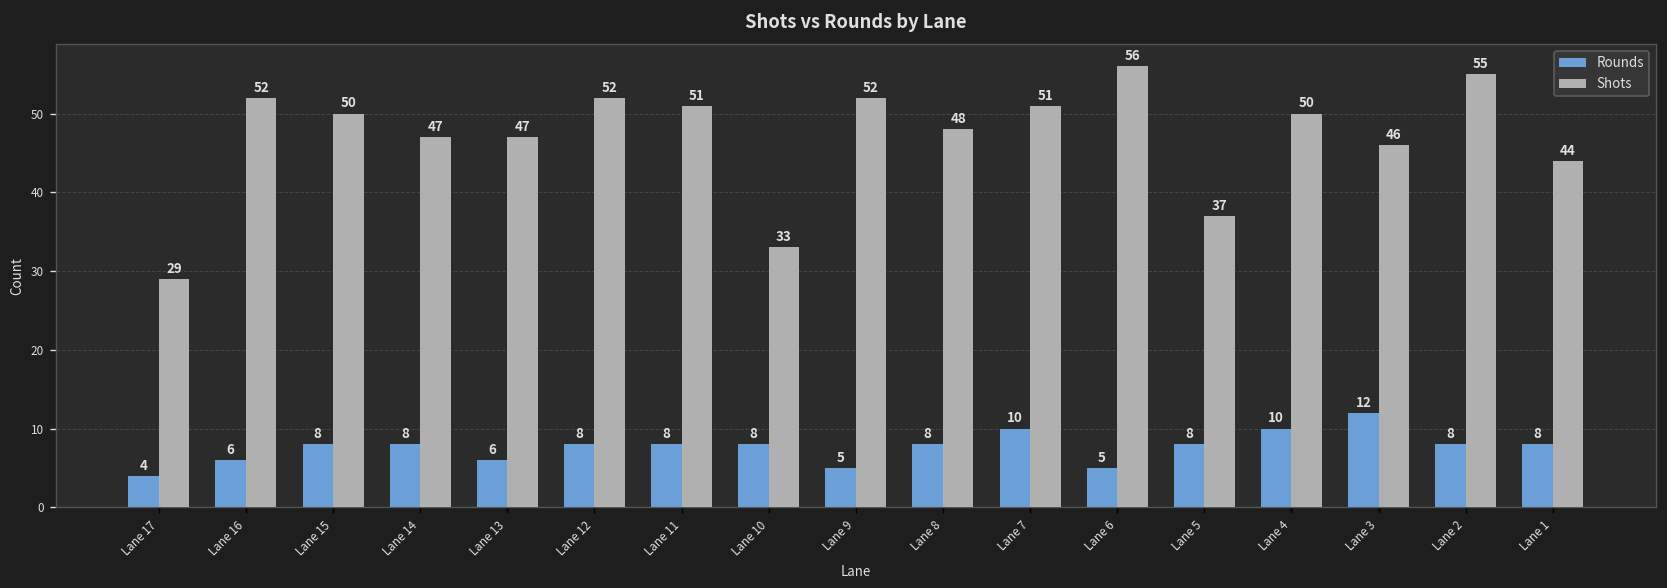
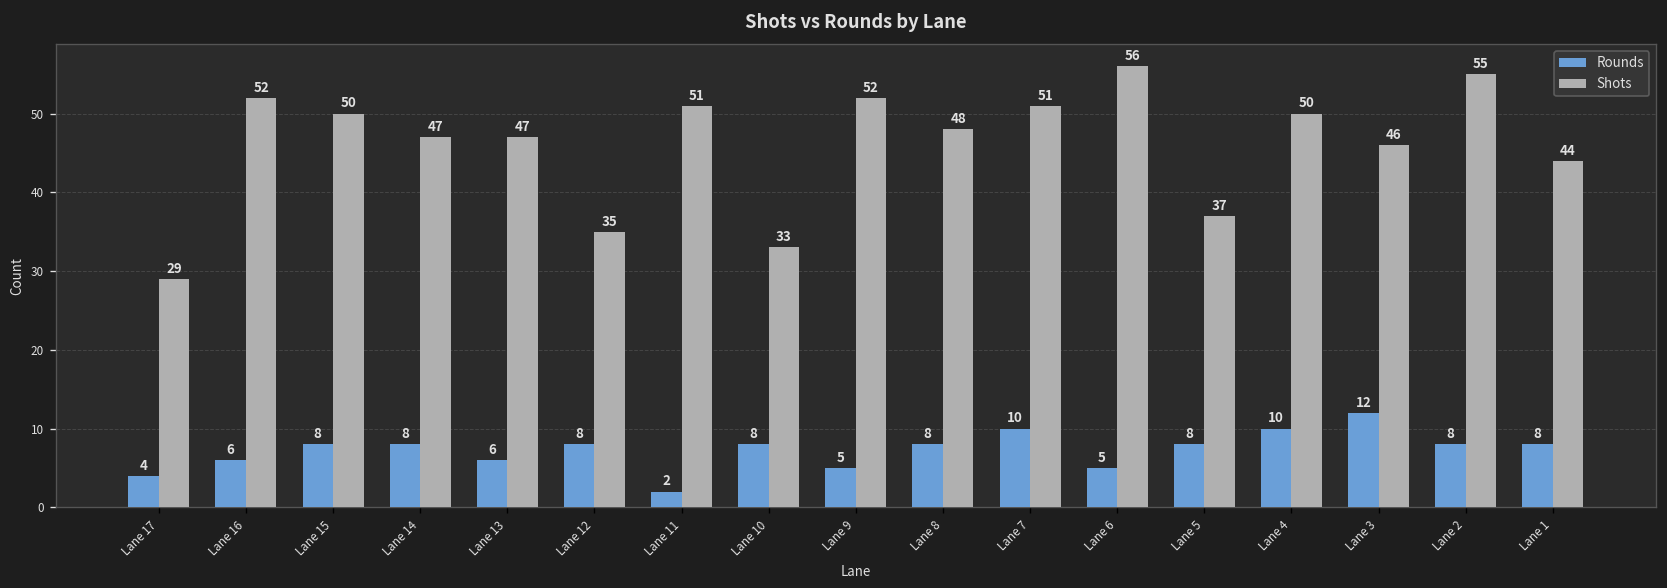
Shots, Lane 12: 52 -> 35
Rounds, Lane 11: 8 -> 2
